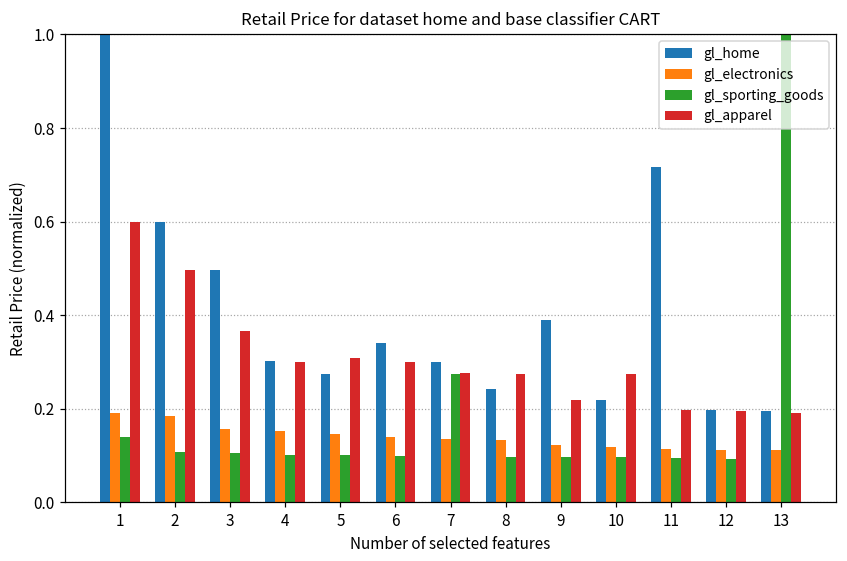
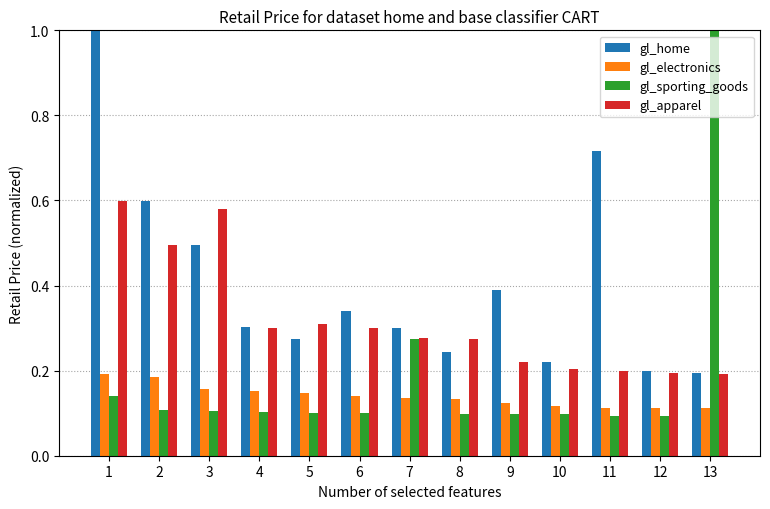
gl_apparel, 3: 0.37 -> 0.58
gl_apparel, 10: 0.28 -> 0.20
